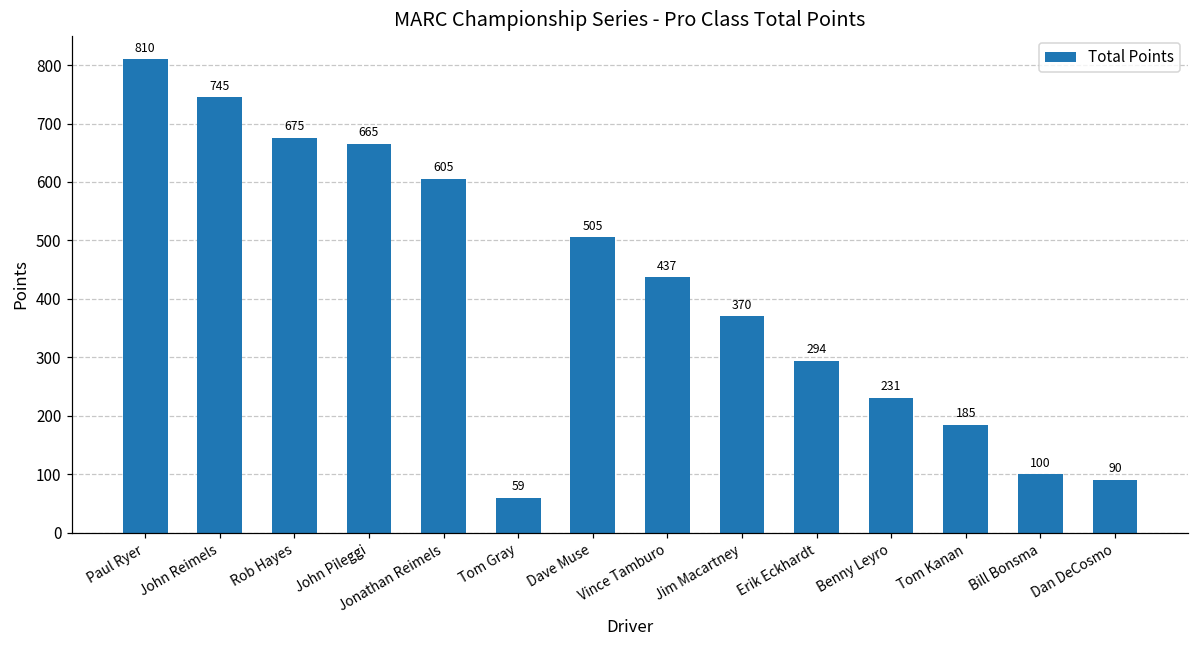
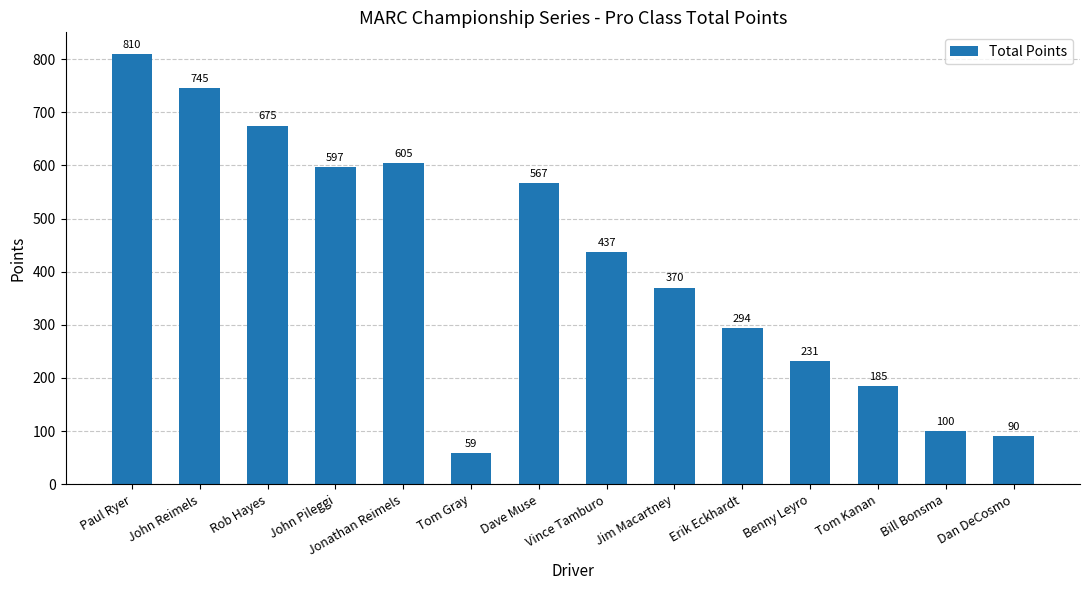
John Pileggi: 665 -> 597
Dave Muse: 505 -> 567
